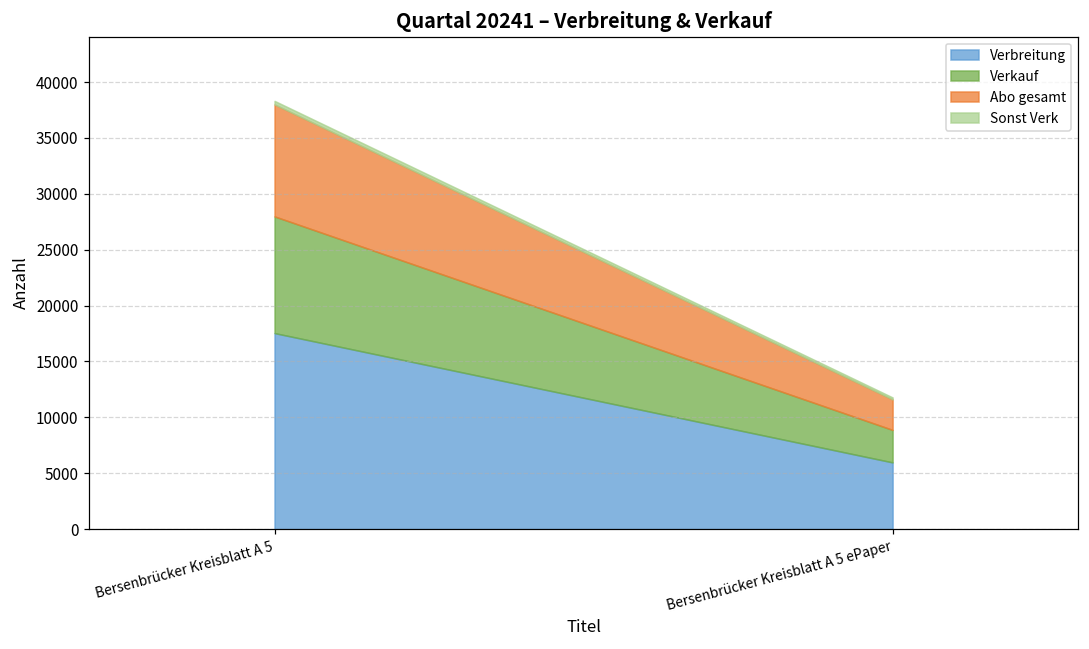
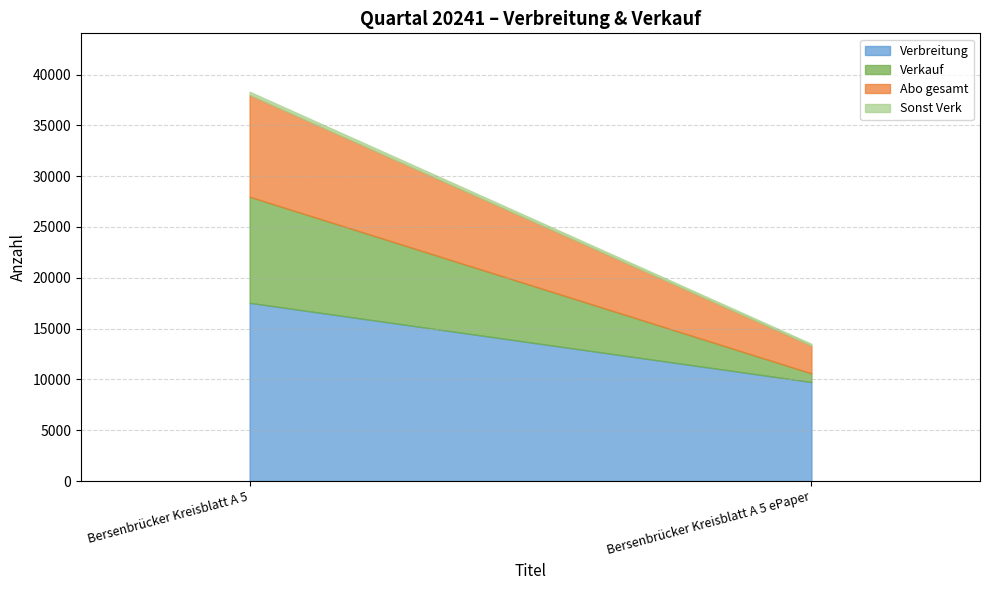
Verbreitung, Bersenbrücker Kreisblatt A 5 ePaper: 6000 -> 9700
Verkauf, Bersenbrücker Kreisblatt A 5 ePaper: 2900 -> 900
